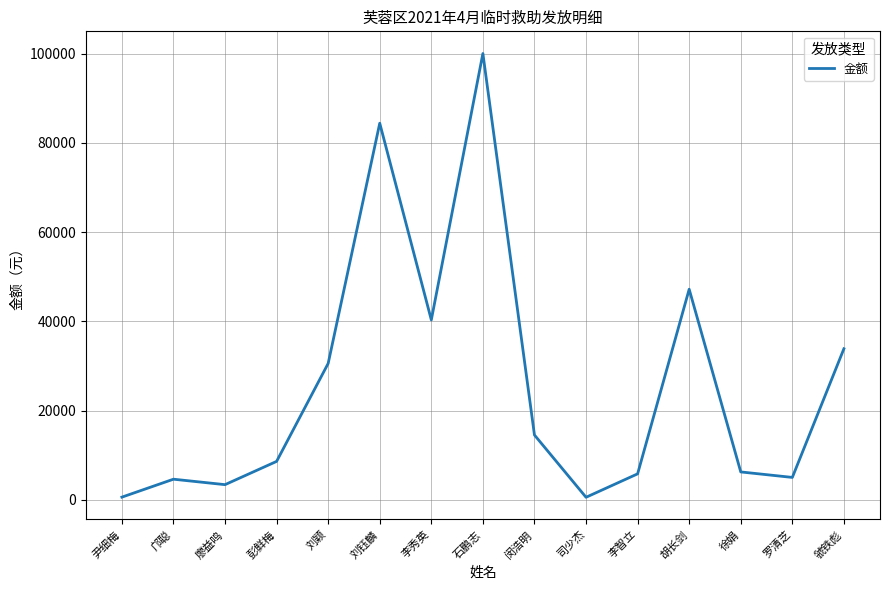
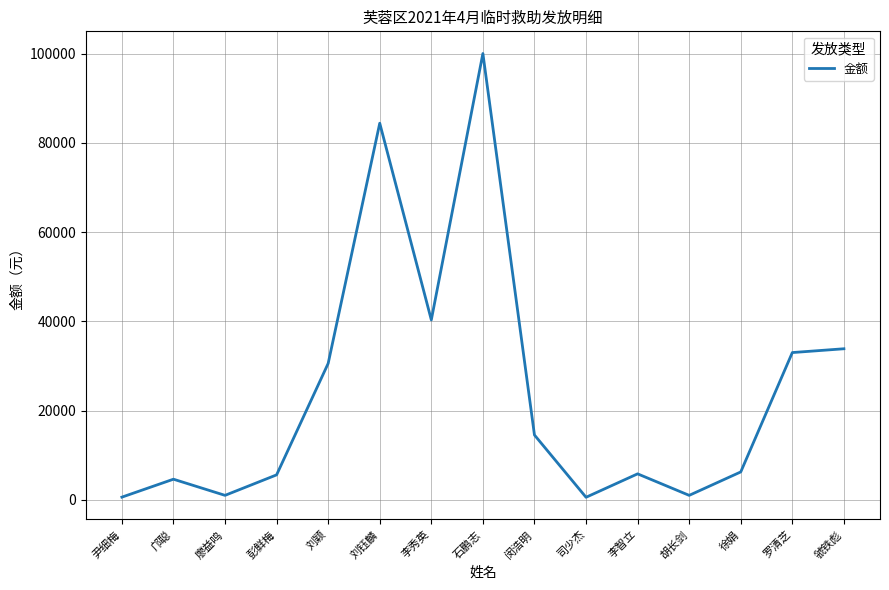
廖益鸣: 3000 -> 1000
彭鲜梅: 9000 -> 6000
胡长剑: 47000 -> 1000
罗清芝: 5000 -> 33000
